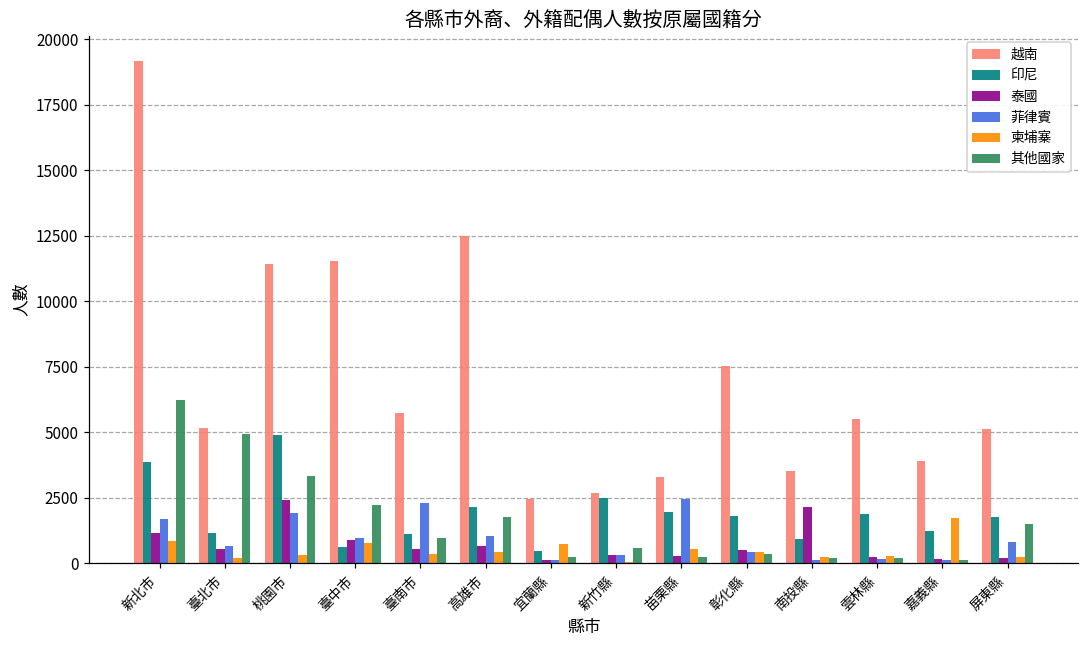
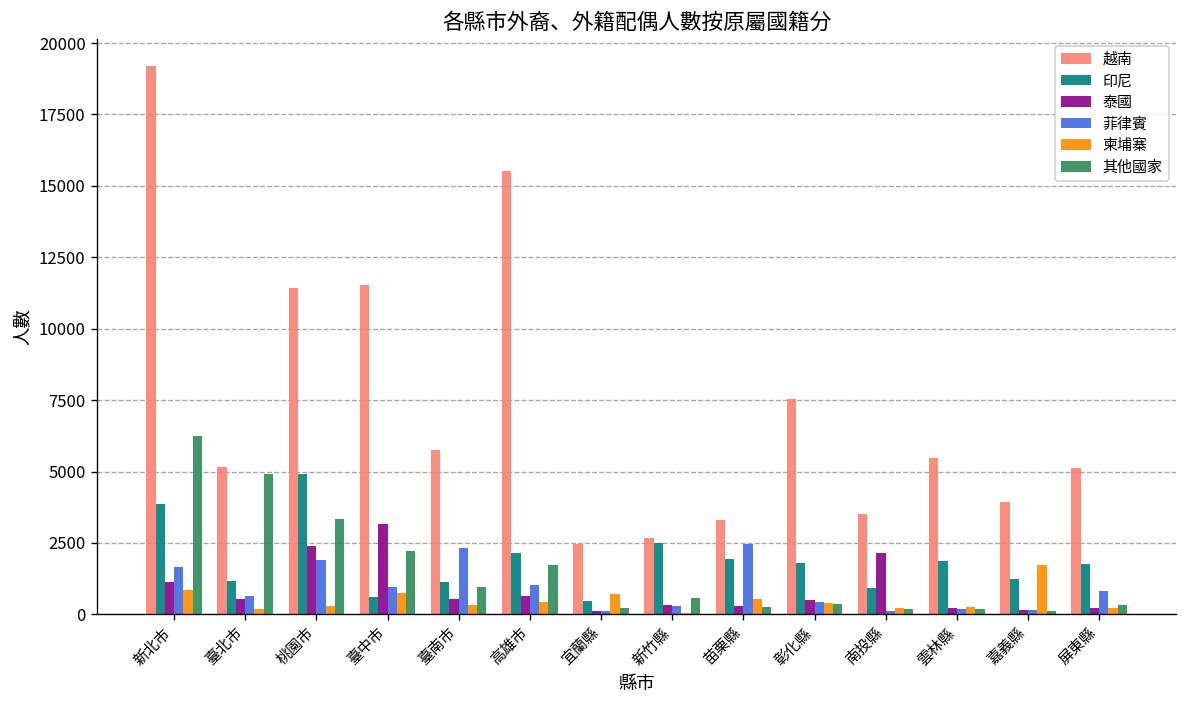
泰國, 臺中市: 900 -> 3200
越南, 高雄市: 12500 -> 15500
其他國家, 屏東縣: 1500 -> 300
